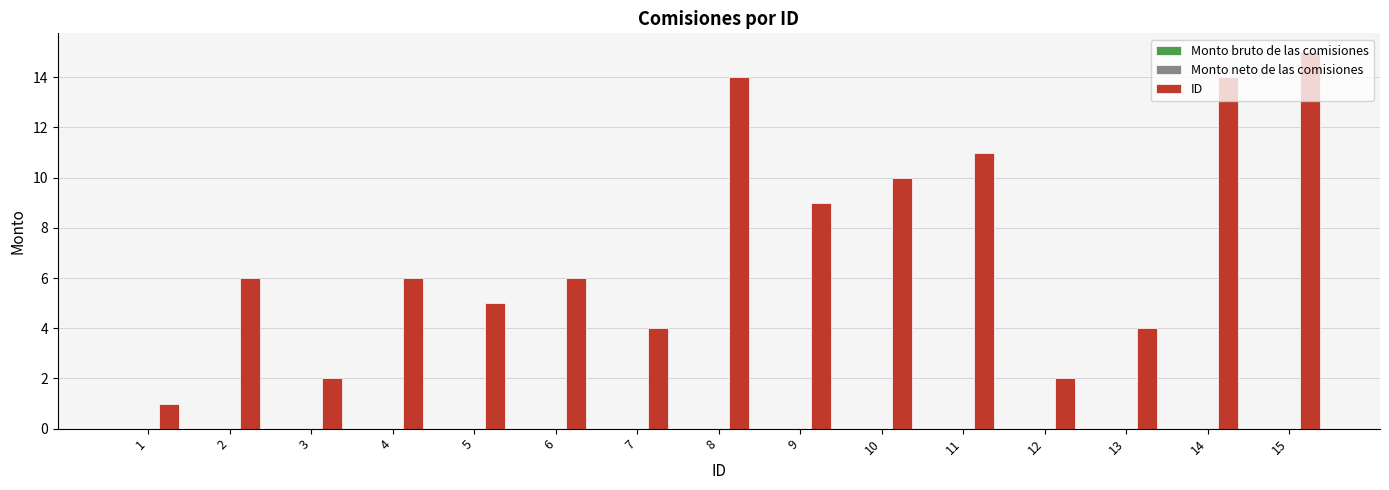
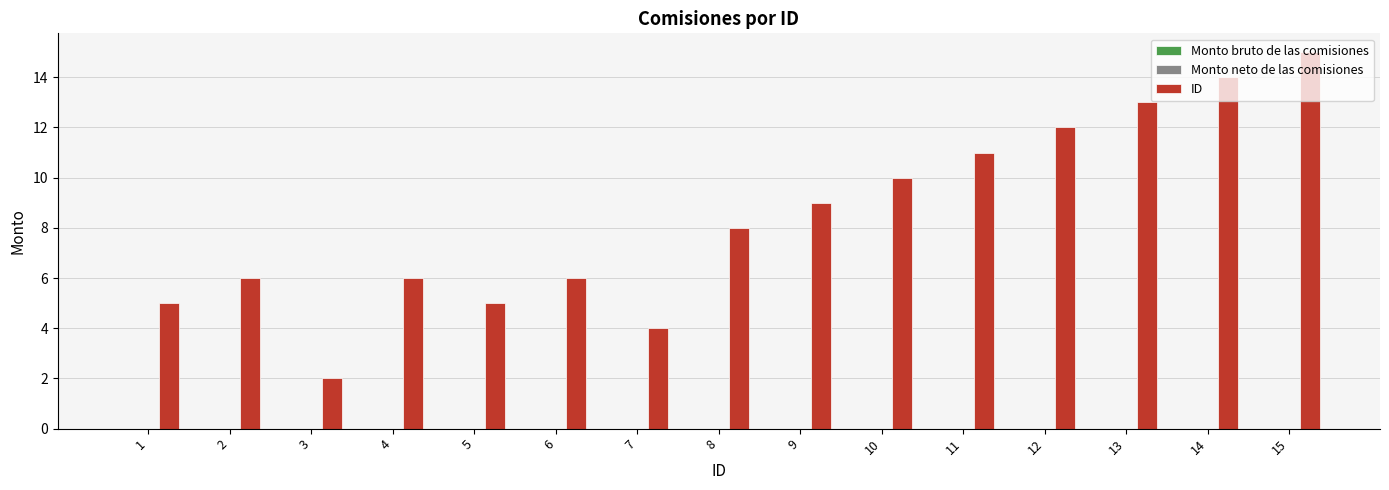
ID, 1: 1 -> 5
ID, 8: 14 -> 8
ID, 12: 2 -> 12
ID, 13: 4 -> 13
